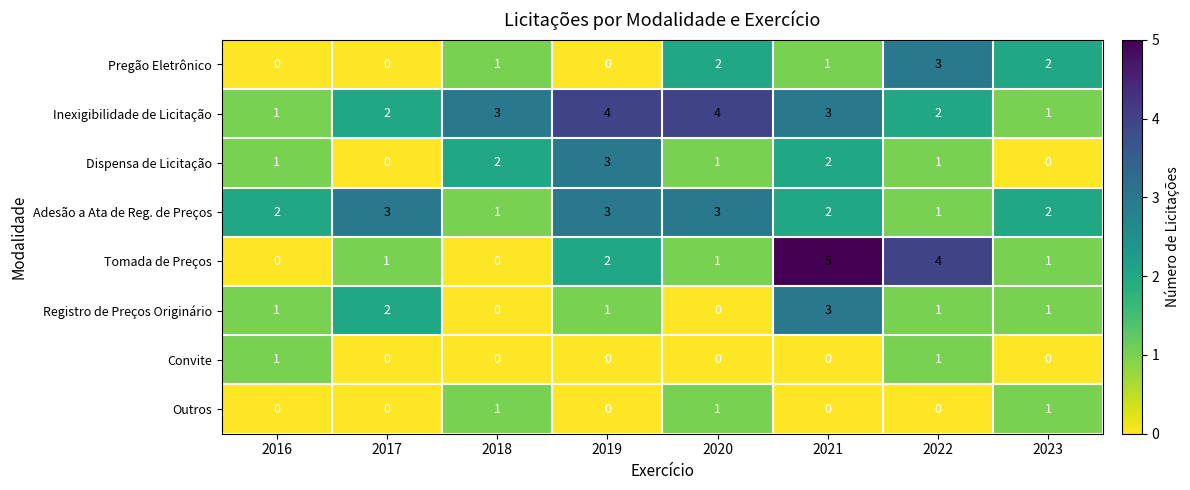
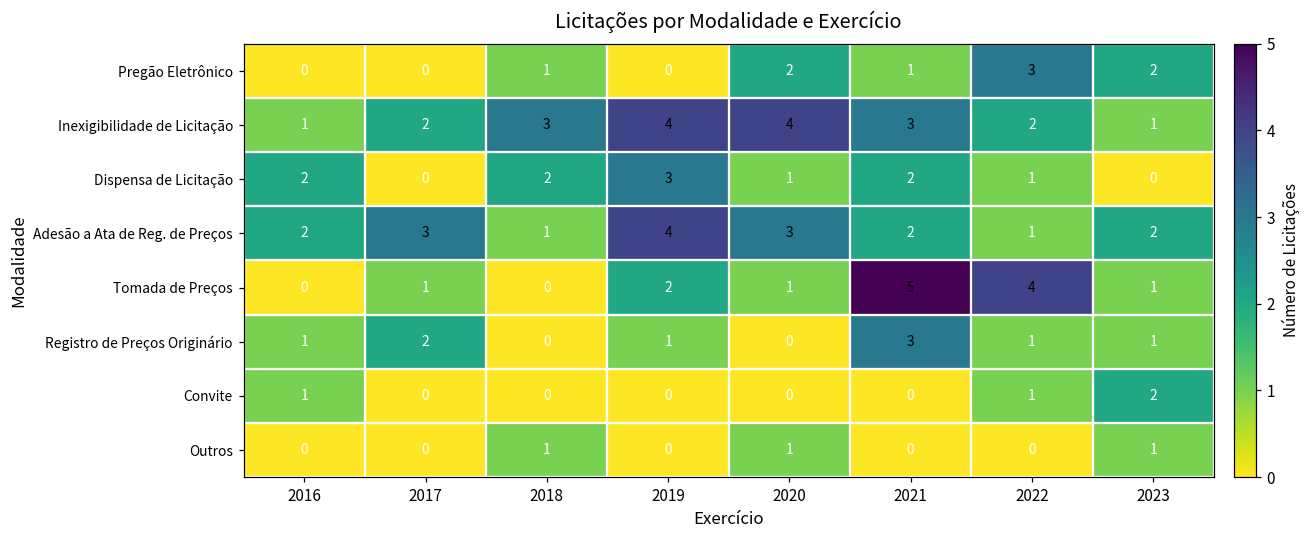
Dispensa de Licitação, 2016: 1 -> 2
Adesão a Ata de Reg. de Preços, 2019: 3 -> 4
Convite, 2023: 0 -> 2
